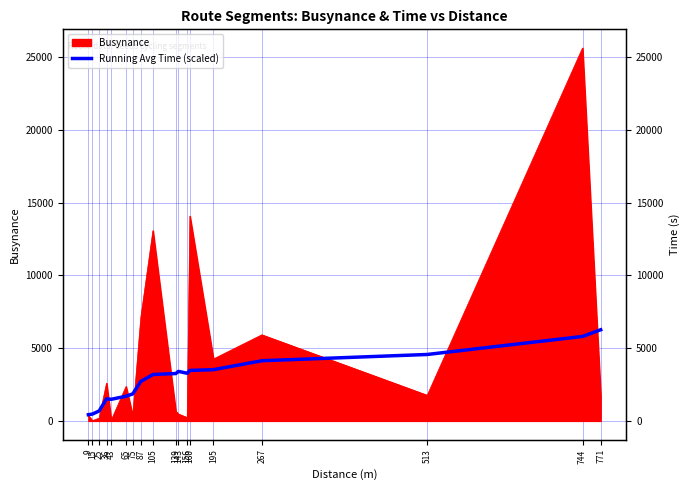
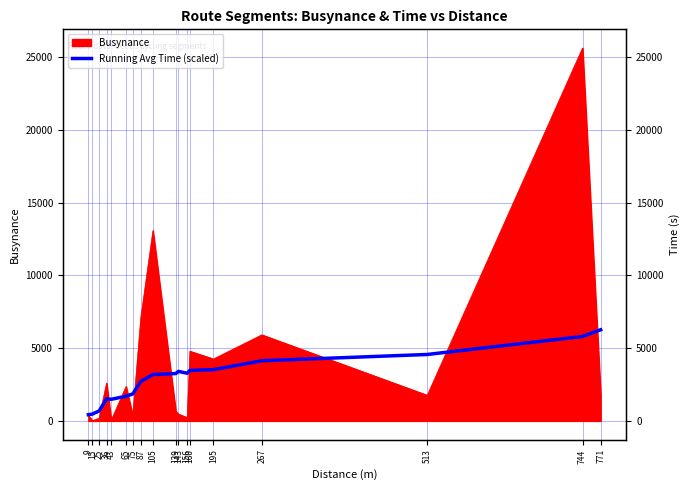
Busynance, 160: 14100 -> 4800
